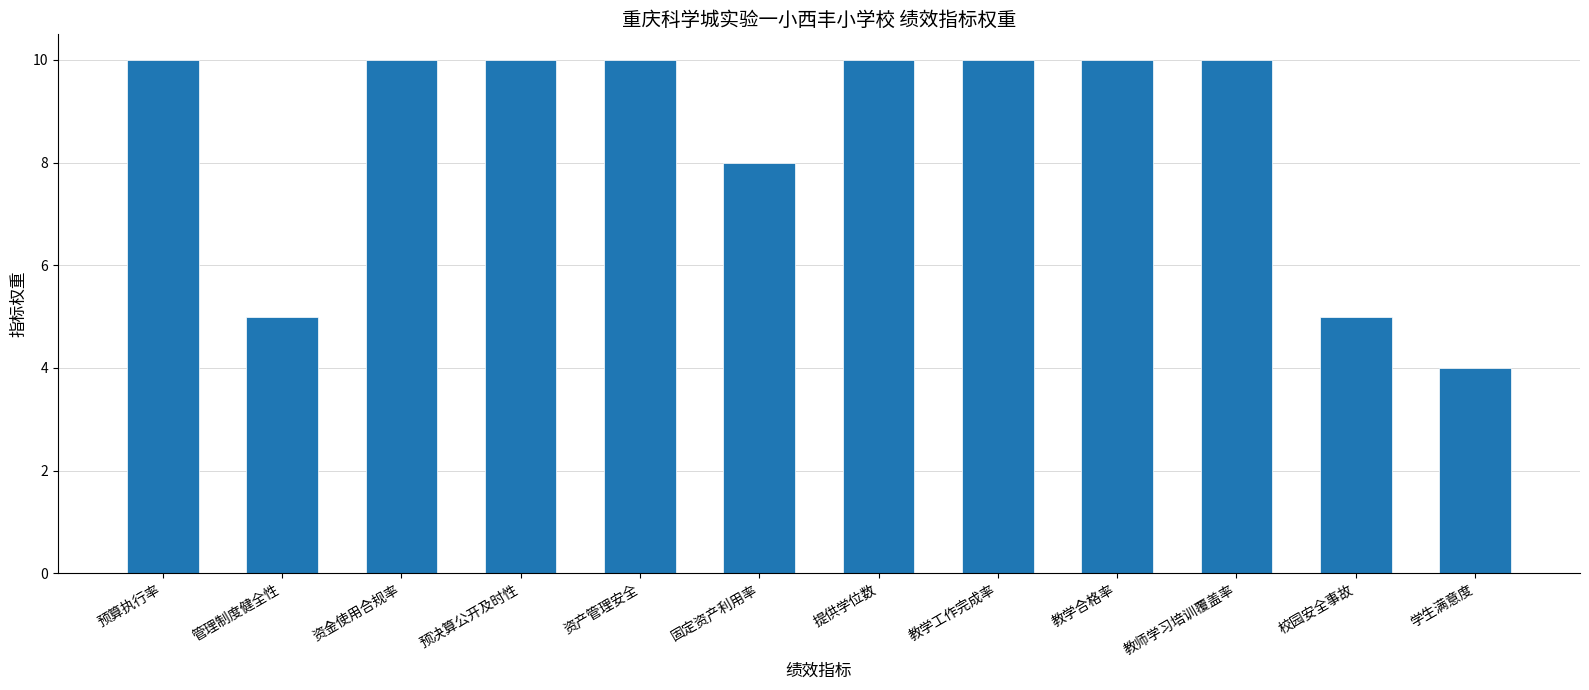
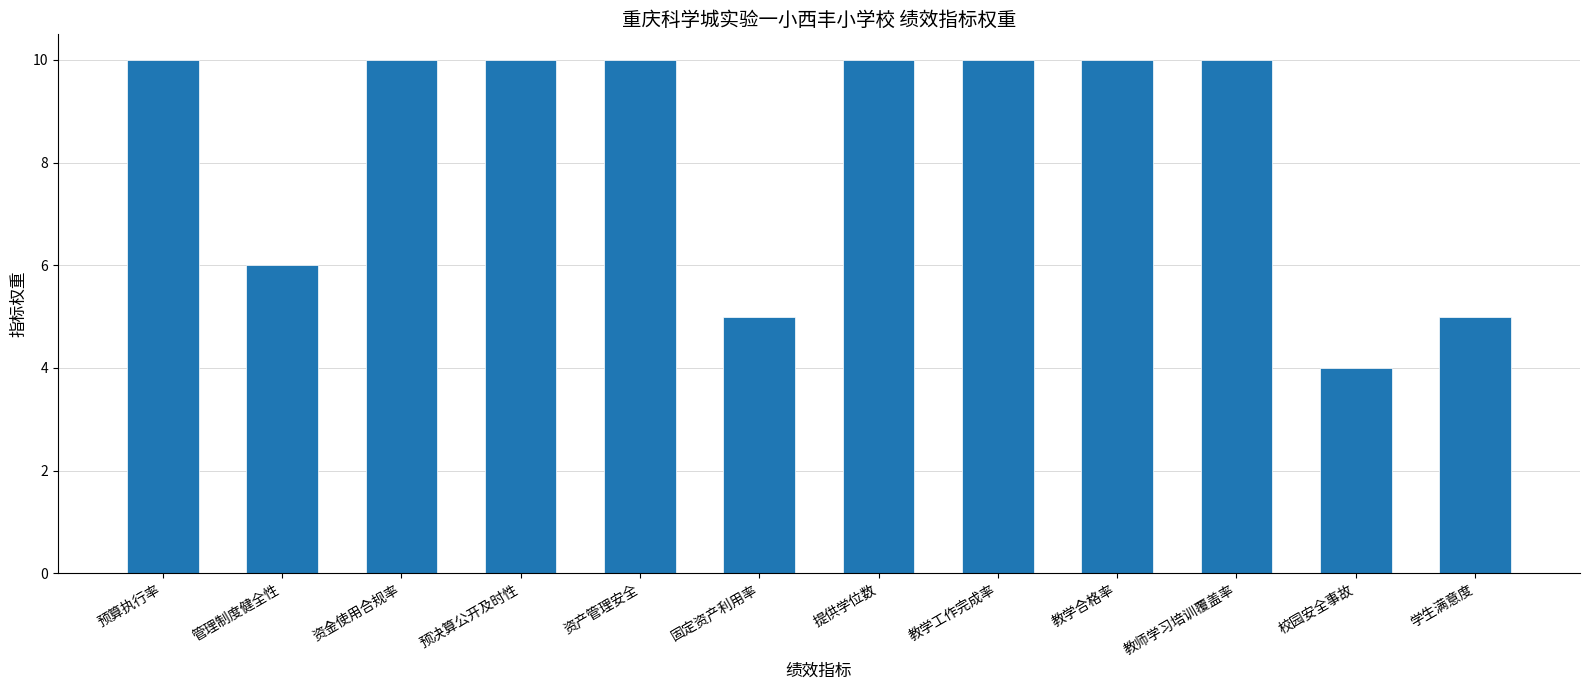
管理制度健全性: 5 -> 6
固定资产利用率: 8 -> 5
校园安全事故: 5 -> 4
学生满意度: 4 -> 5
